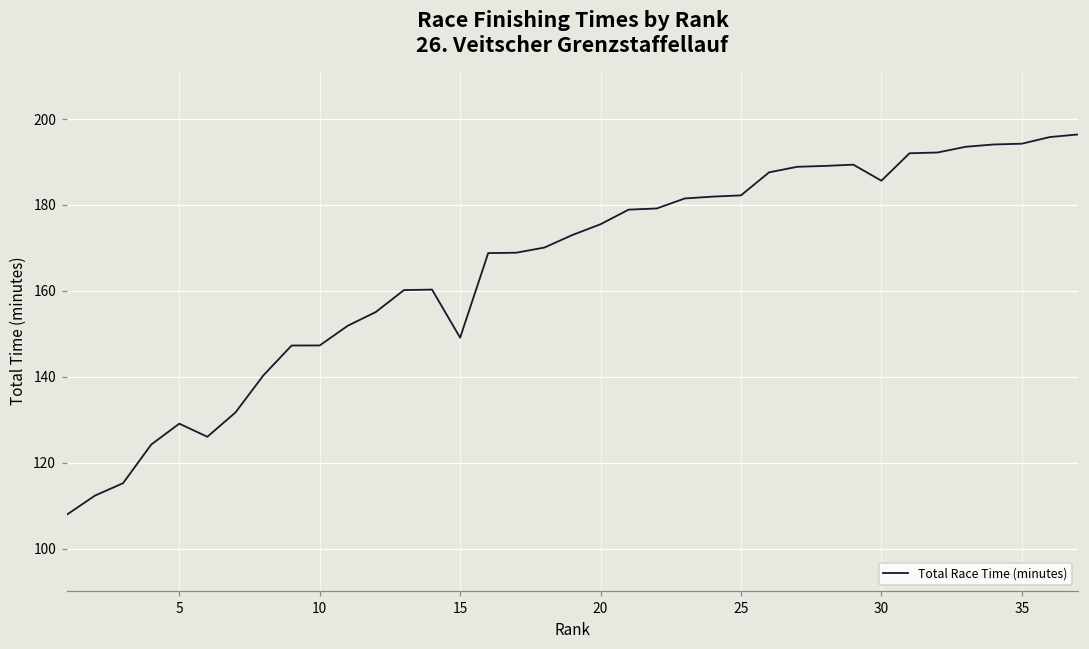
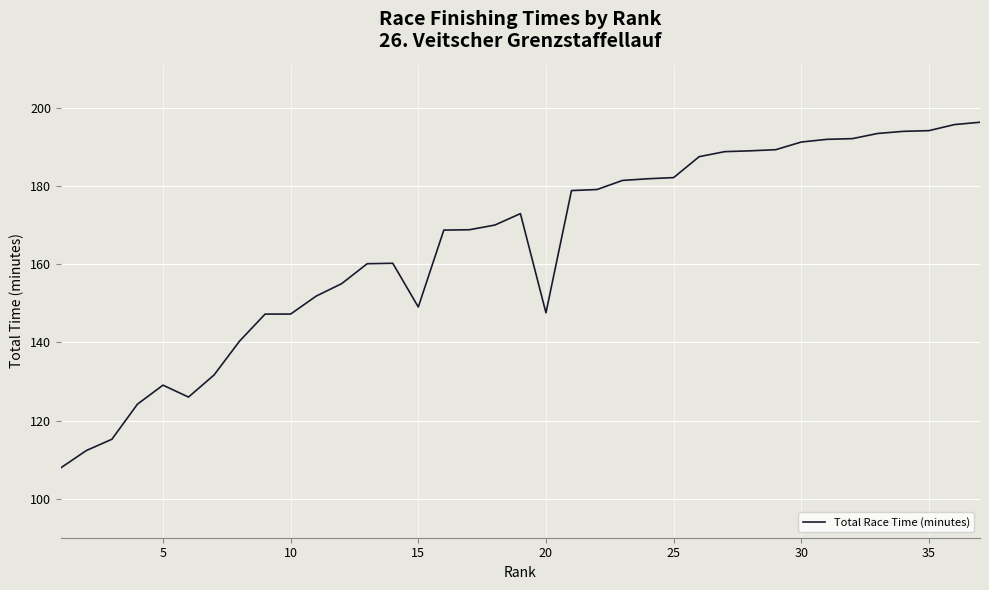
20: 176 -> 148
30: 186 -> 191
